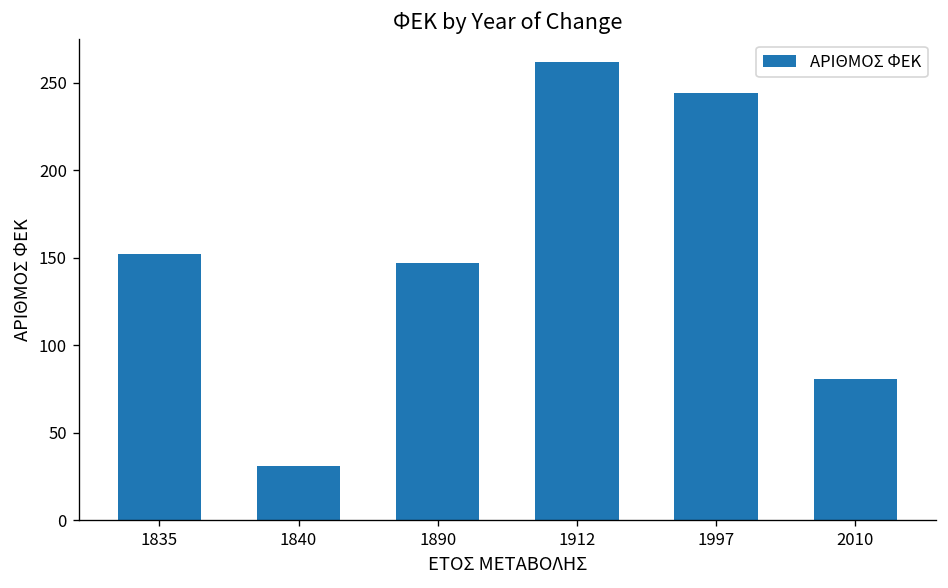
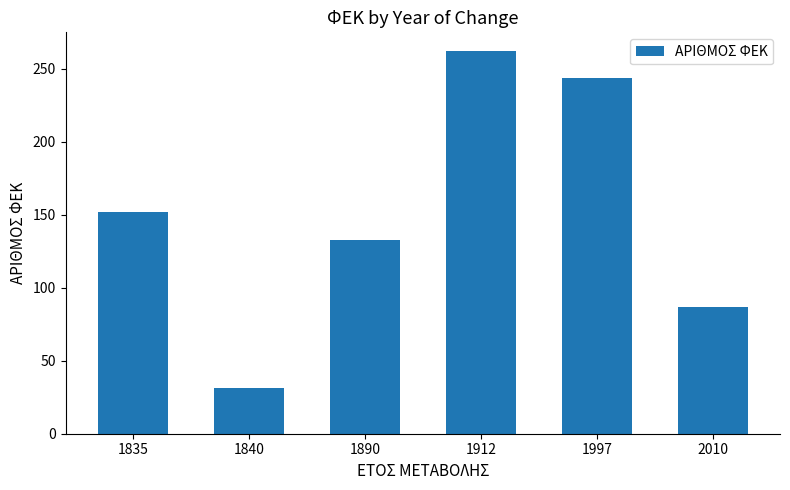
1890: 147 -> 133
2010: 81 -> 87
